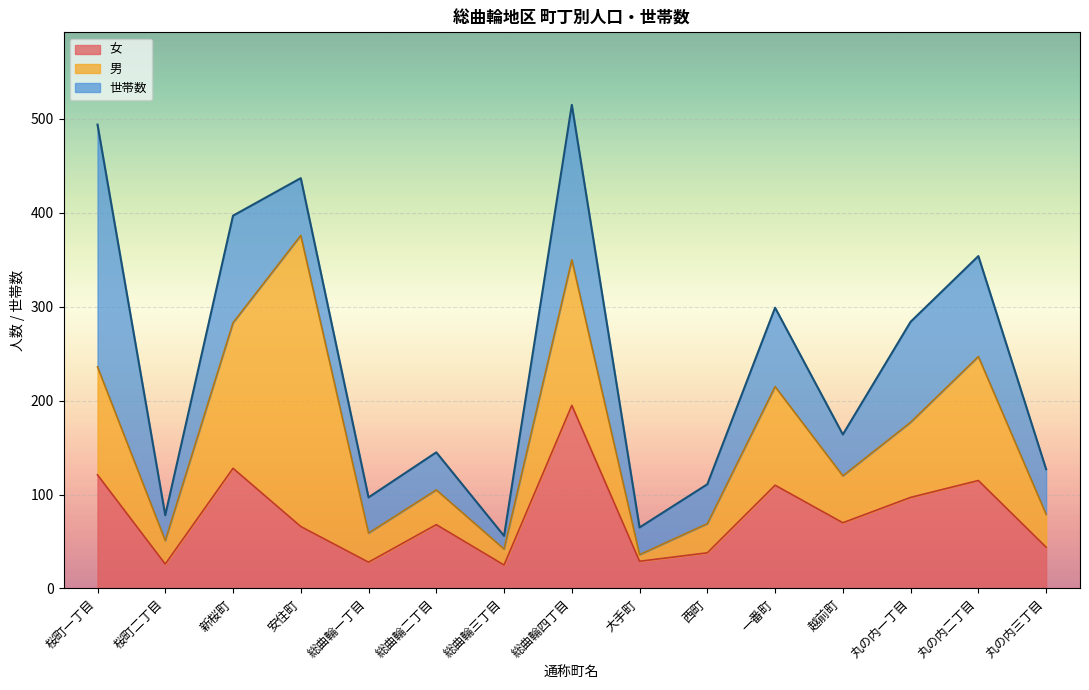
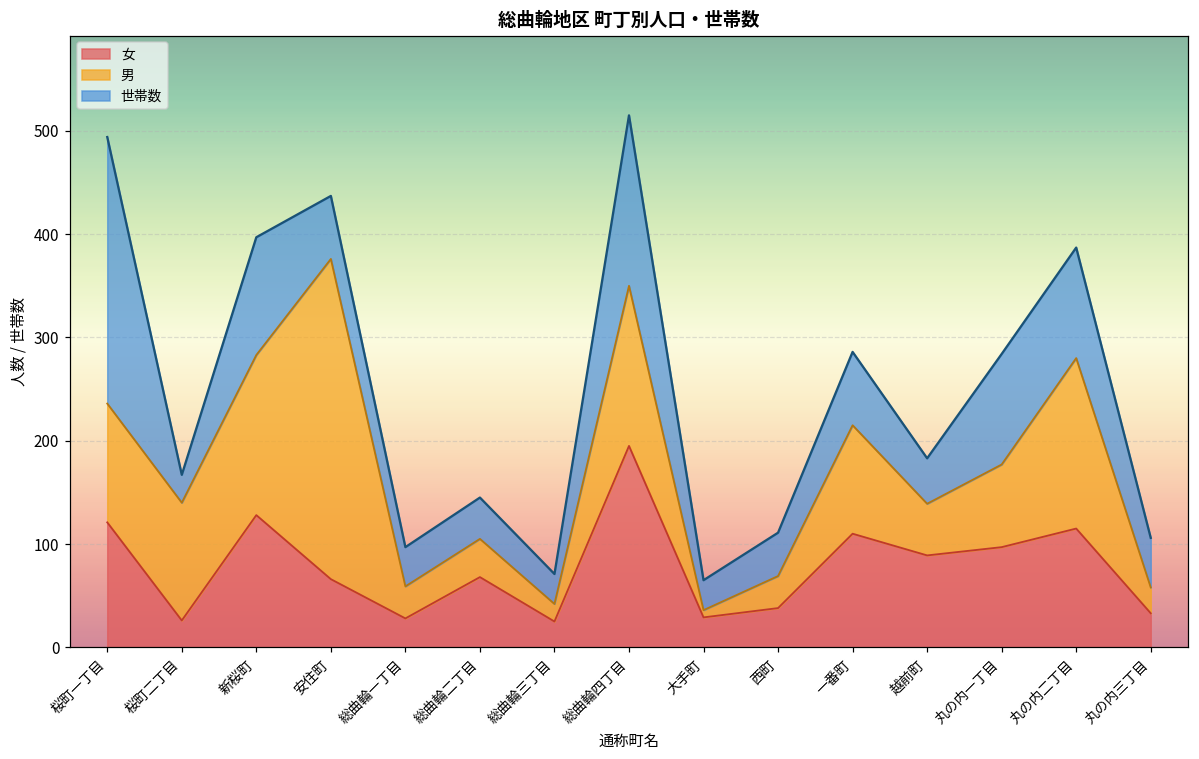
男, 桜町二丁目: 30 -> 110
世帯数, 総曲輪三丁目: 10 -> 30
世帯数, 一番町: 80 -> 70
女, 越前町: 70 -> 90
男, 丸の内二丁目: 130 -> 170
女, 丸の内三丁目: 40 -> 30
男, 丸の内三丁目: 40 -> 30
